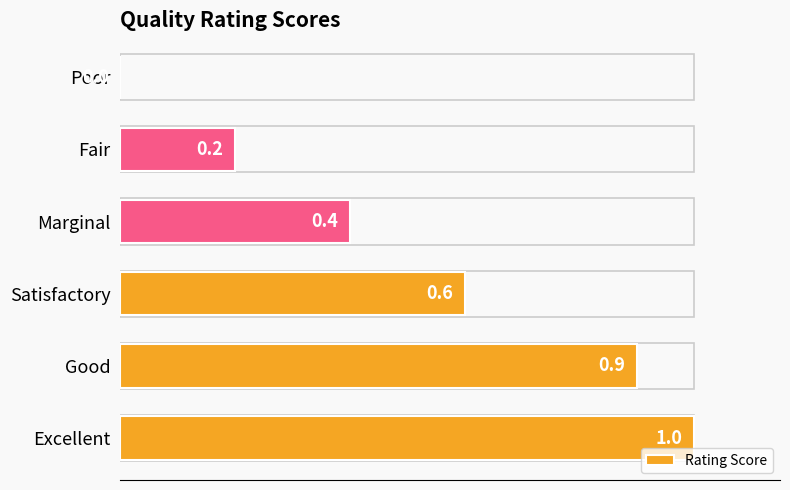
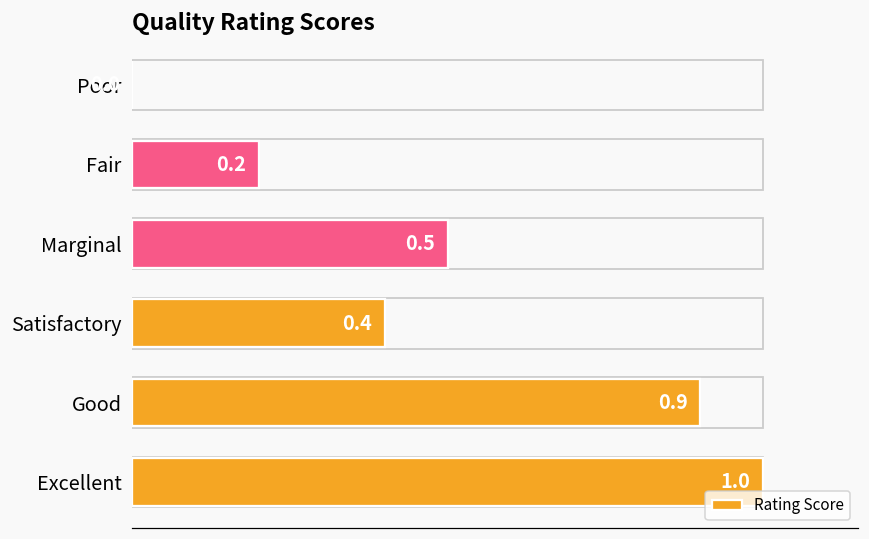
Marginal: 0.4 -> 0.5
Satisfactory: 0.6 -> 0.4
